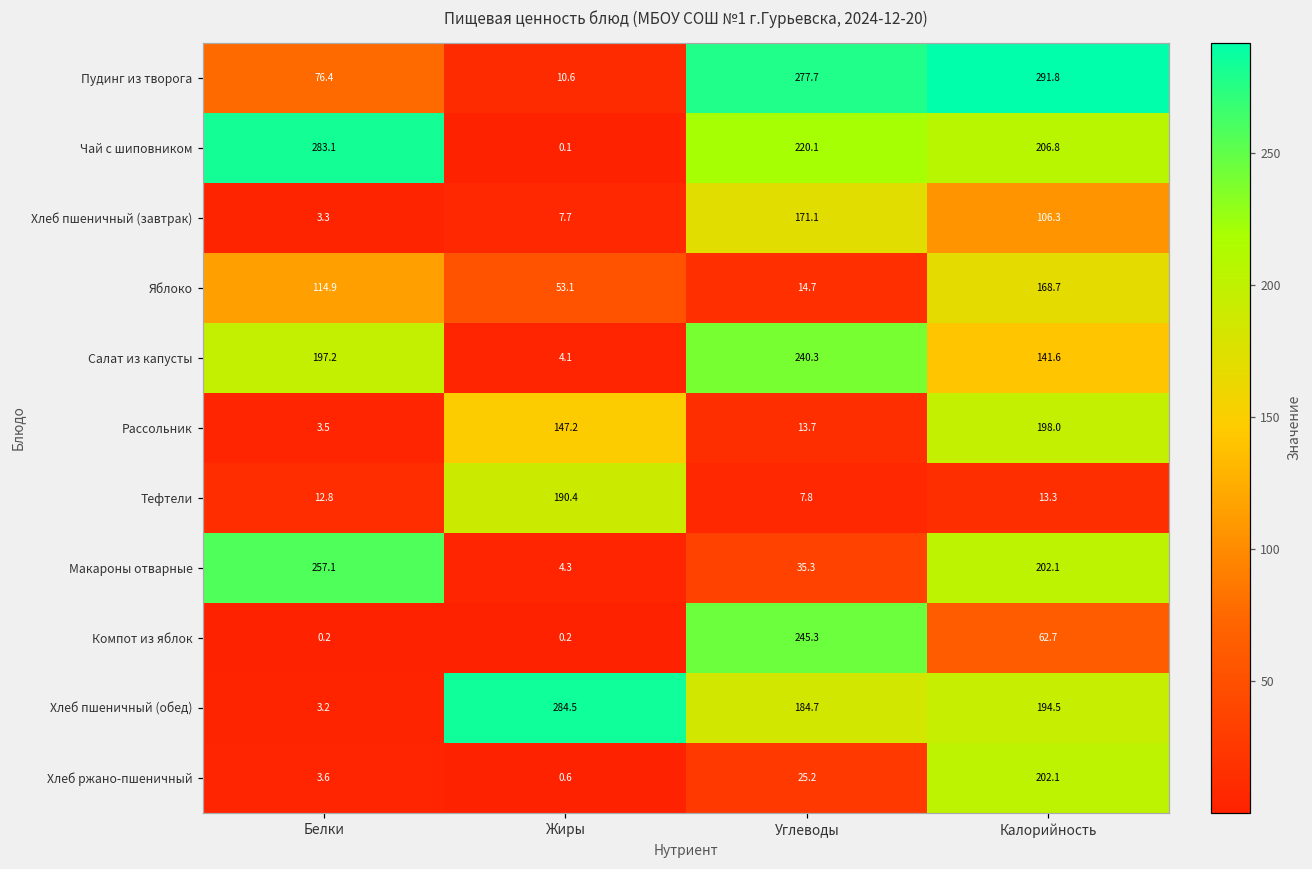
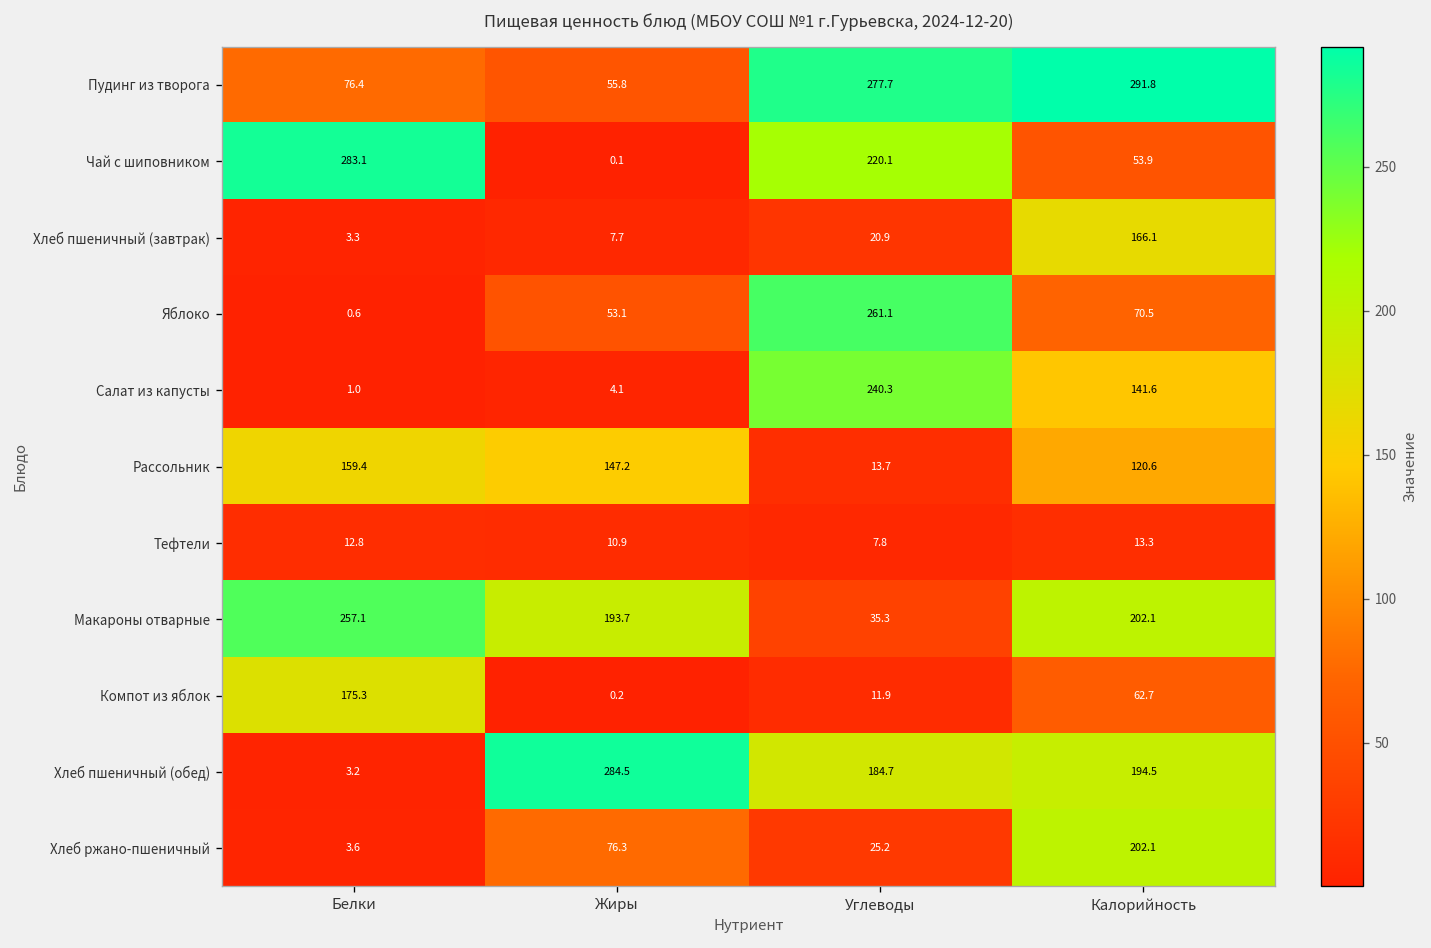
Пудинг из творога, Жиры: 10.6 -> 55.8
Чай с шиповником, Калорийность: 206.8 -> 53.9
Хлеб пшеничный (завтрак), Углеводы: 171.1 -> 20.9
Хлеб пшеничный (завтрак), Калорийность: 106.3 -> 166.1
Яблоко, Белки: 114.9 -> 0.6
Яблоко, Углеводы: 14.7 -> 261.1
Яблоко, Калорийность: 168.7 -> 70.5
Салат из капусты, Белки: 197.2 -> 1.0
Рассольник, Белки: 3.5 -> 159.4
Рассольник, Калорийность: 198.0 -> 120.6
Тефтели, Жиры: 190.4 -> 10.9
Макароны отварные, Жиры: 4.3 -> 193.7
Компот из яблок, Белки: 0.2 -> 175.3
Компот из яблок, Углеводы: 245.3 -> 11.9
Хлеб ржано-пшеничный, Жиры: 0.6 -> 76.3
